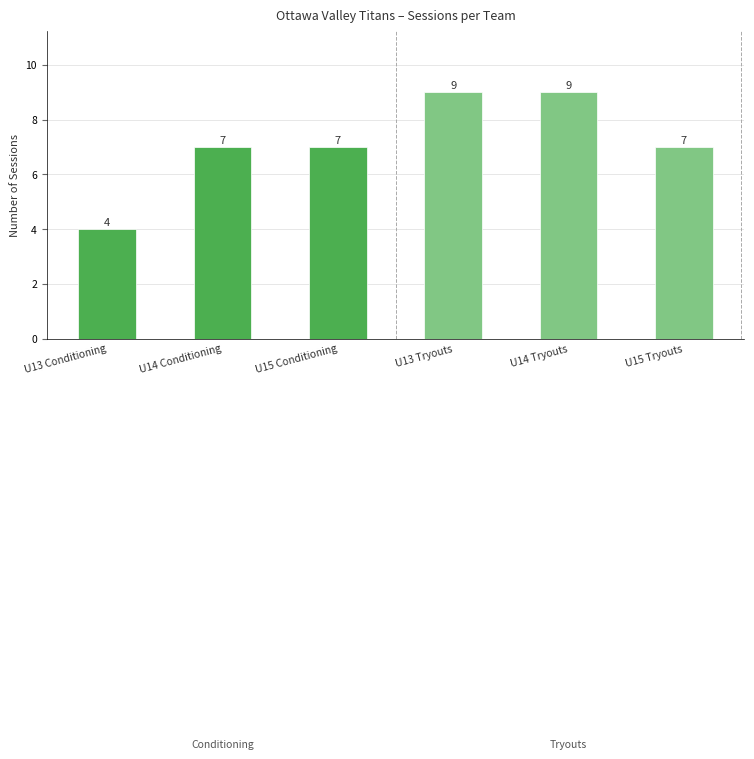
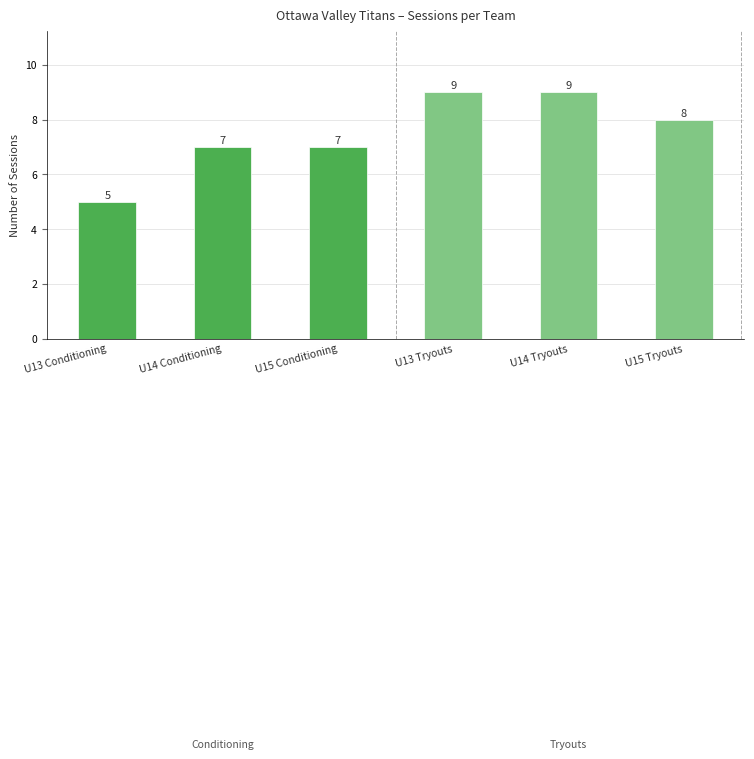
U13 Conditioning: 4 -> 5
U15 Tryouts: 7 -> 8
